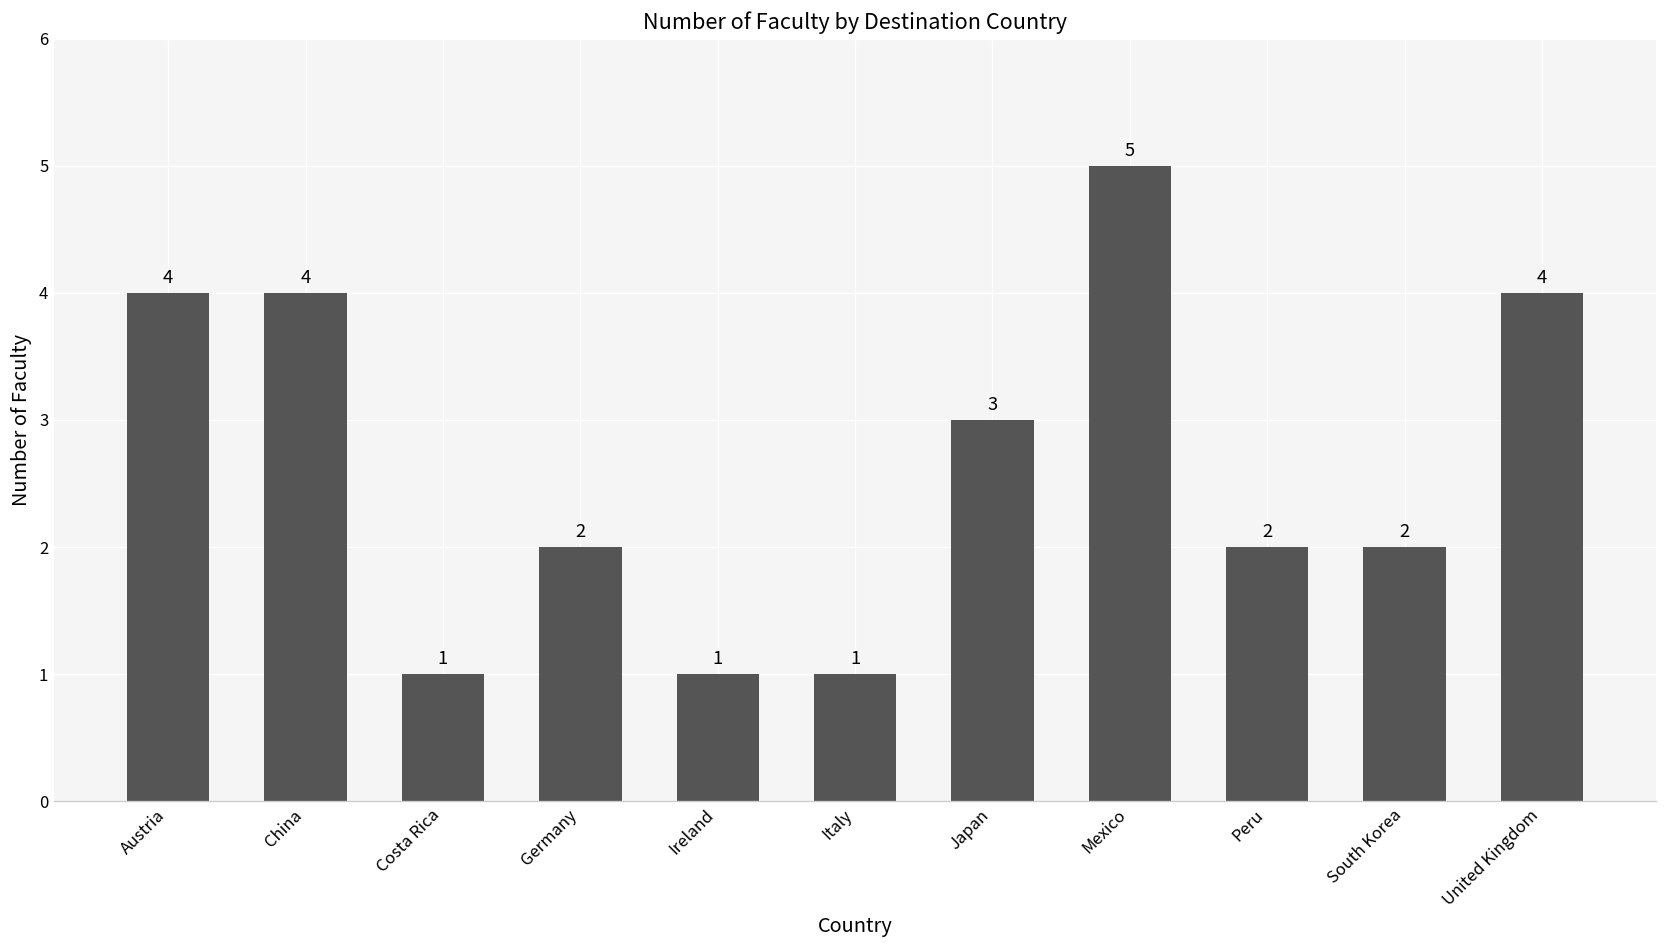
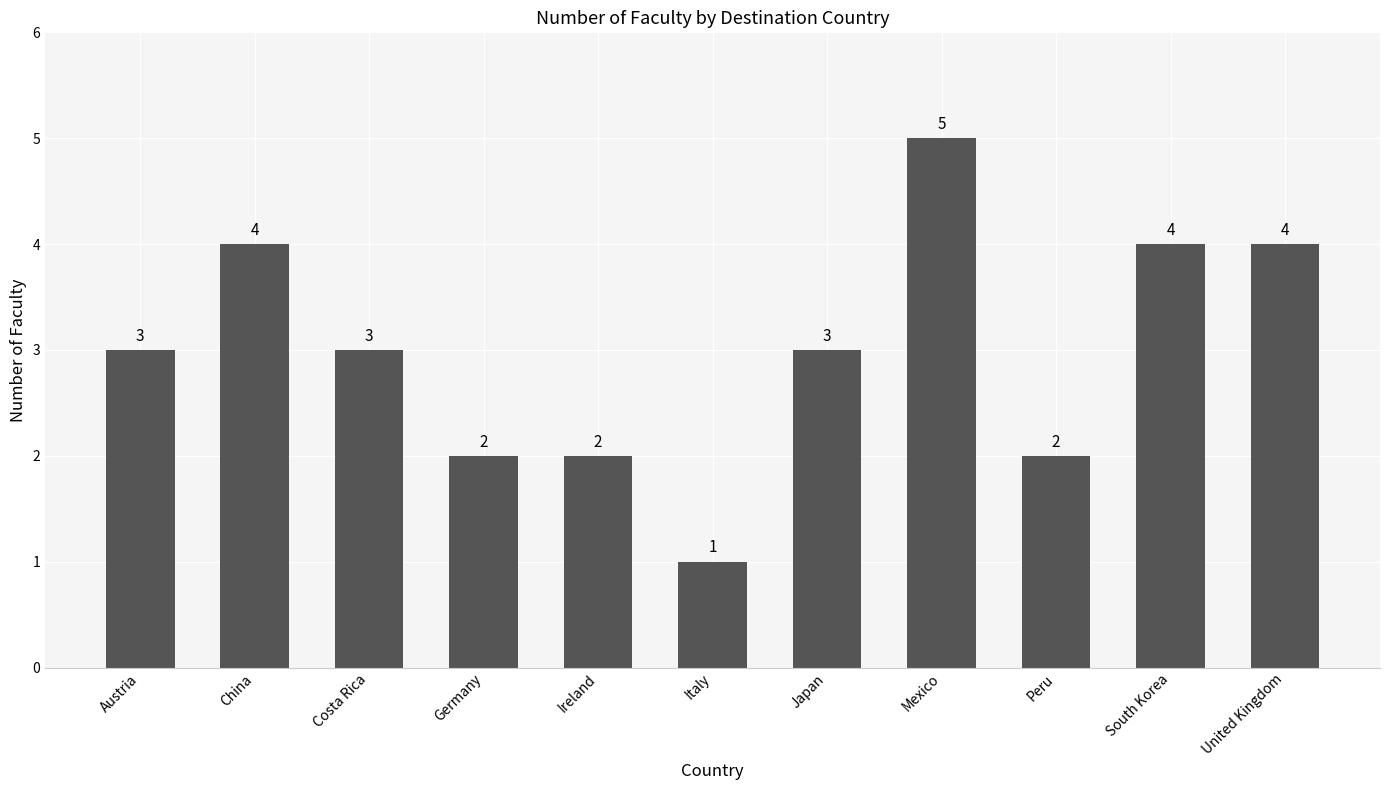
Austria: 4 -> 3
Costa Rica: 1 -> 3
Ireland: 1 -> 2
South Korea: 2 -> 4
